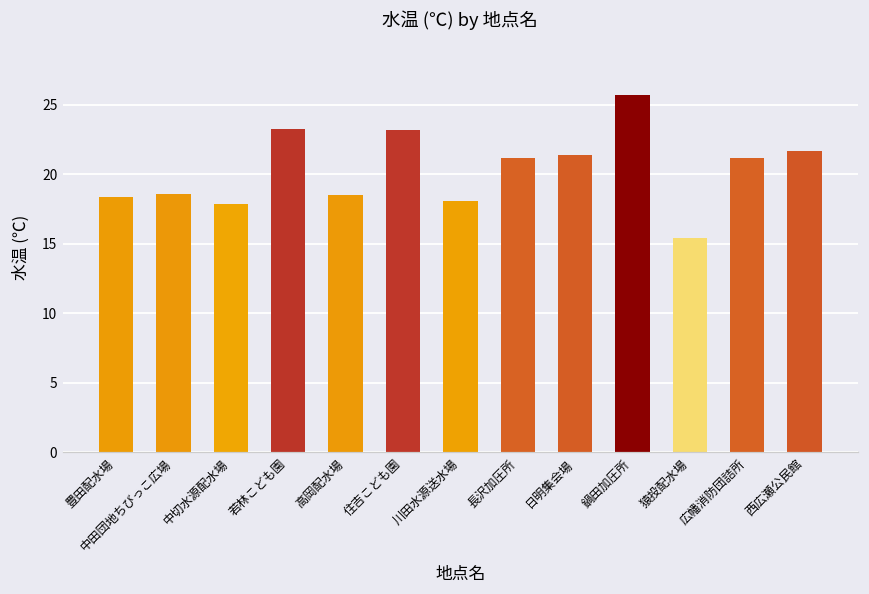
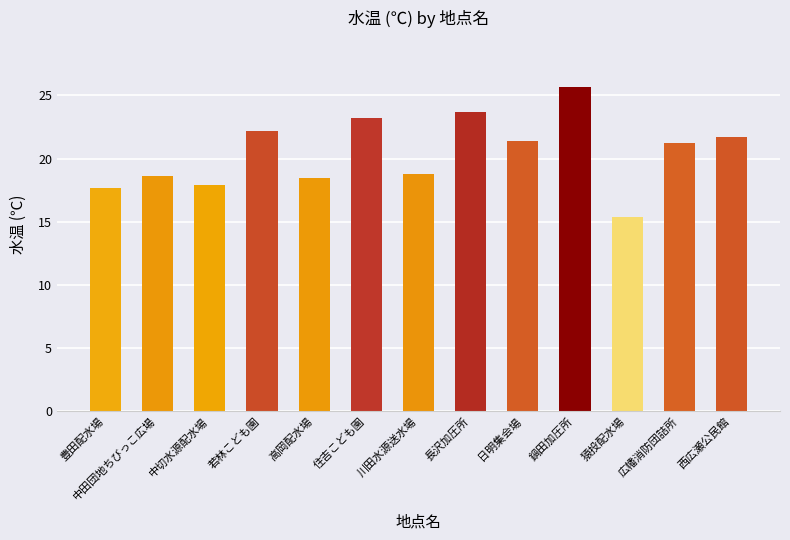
豊田配水場: 18.4 -> 17.7
若林こども園: 23.3 -> 22.2
川田水源送水場: 18.1 -> 18.8
長沢加圧所: 21.2 -> 23.7
